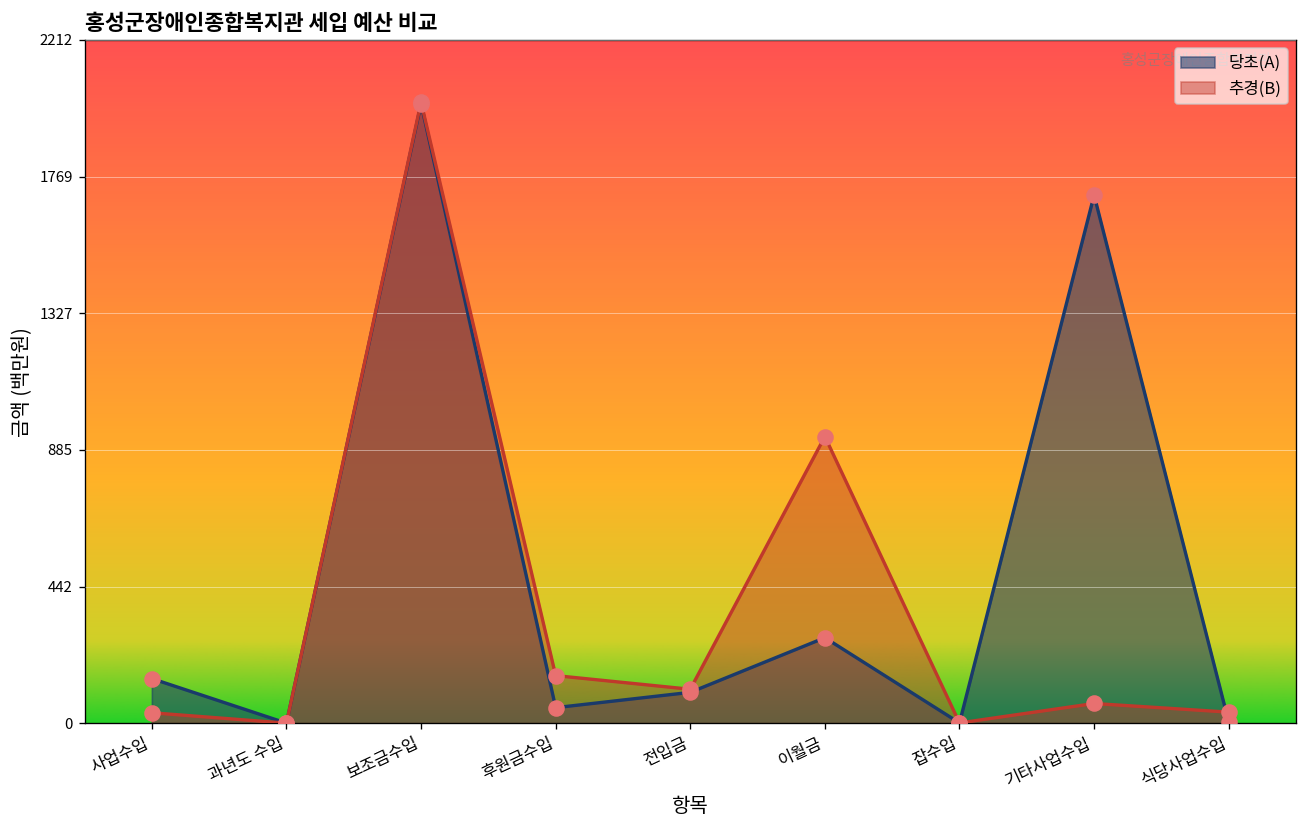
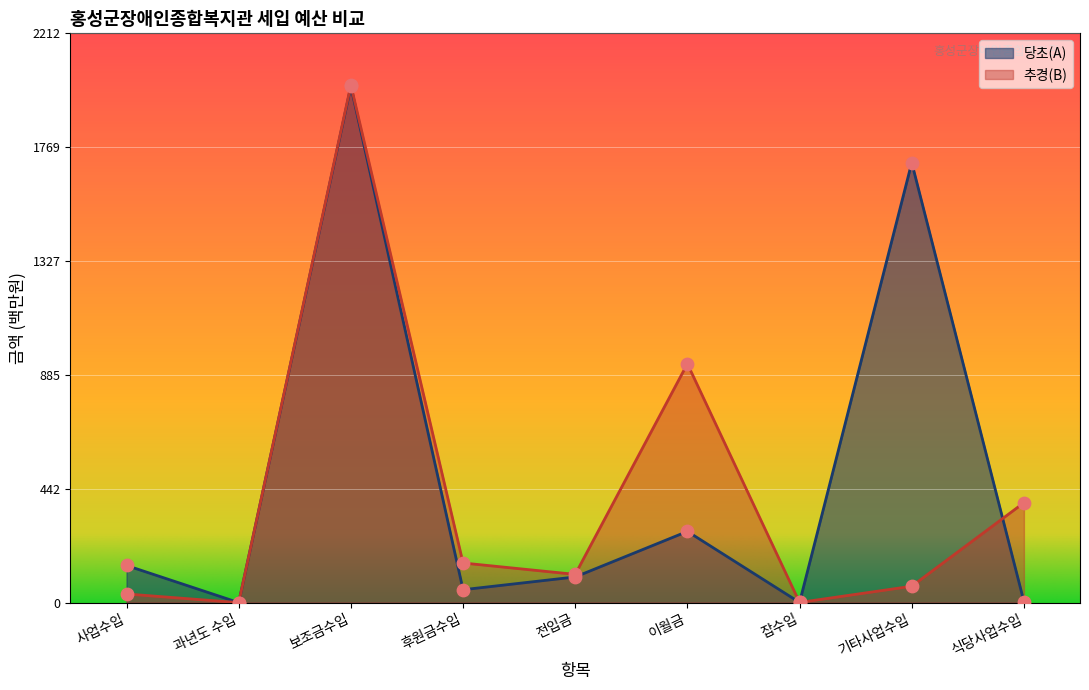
추경(B), 식당사업수입: 40 -> 390
